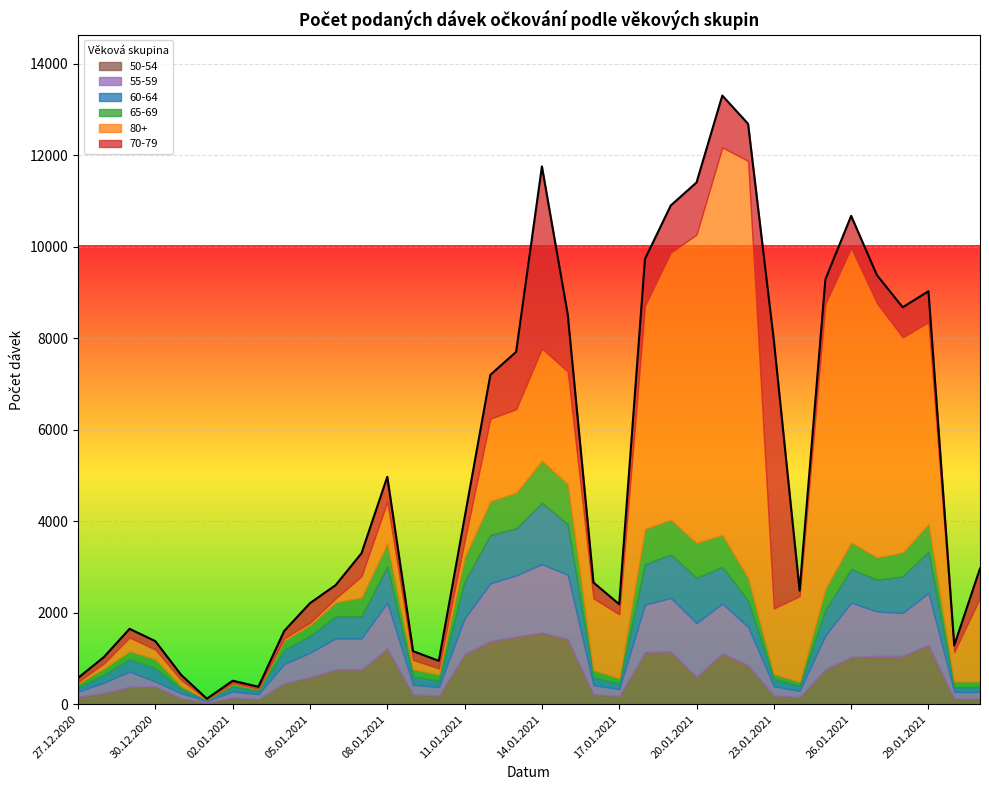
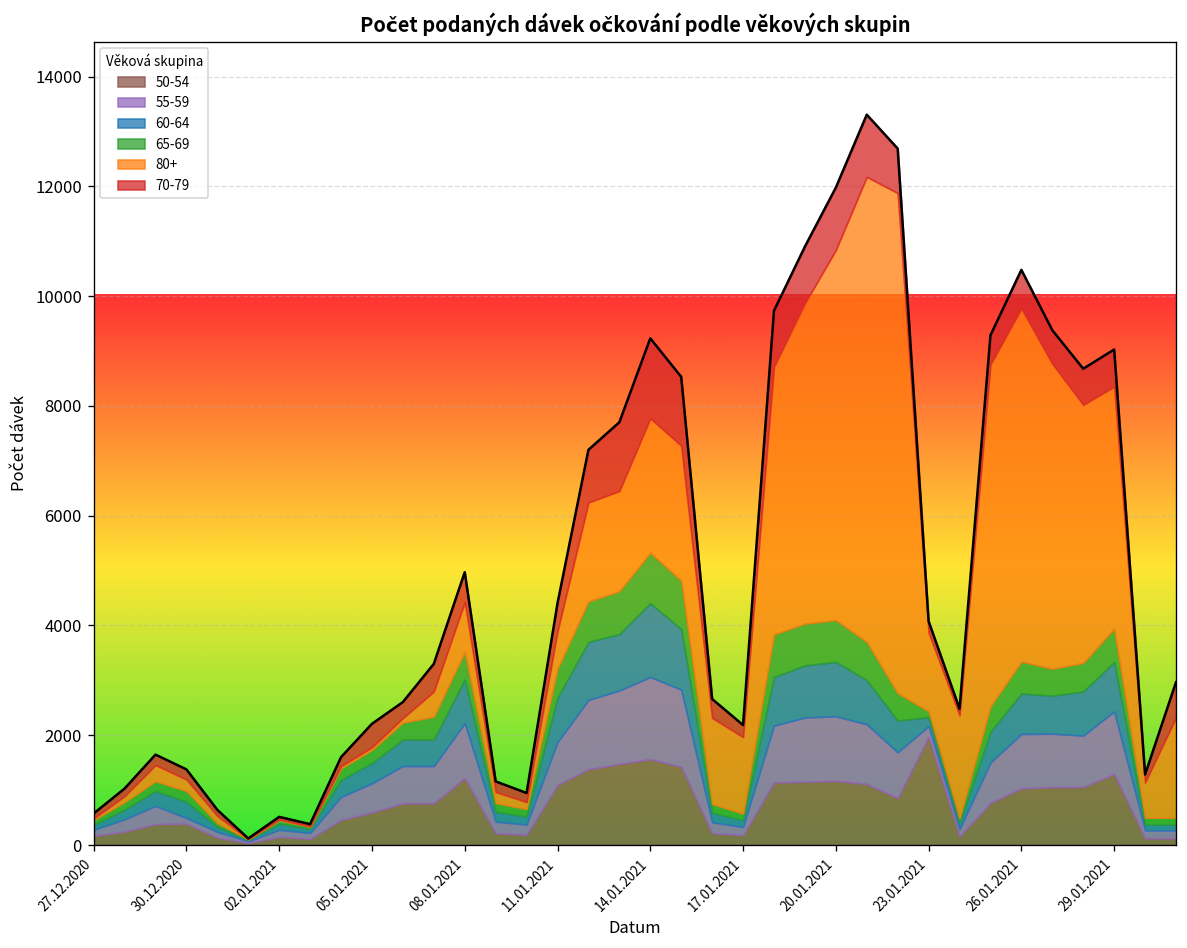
80+, 11.01.2021: 400 -> 700
70-79, 14.01.2021: 4000 -> 1500
50-54, 20.01.2021: 600 -> 1200
50-54, 23.01.2021: 200 -> 2000
70-79, 23.01.2021: 5900 -> 200
55-59, 26.01.2021: 1200 -> 1000
